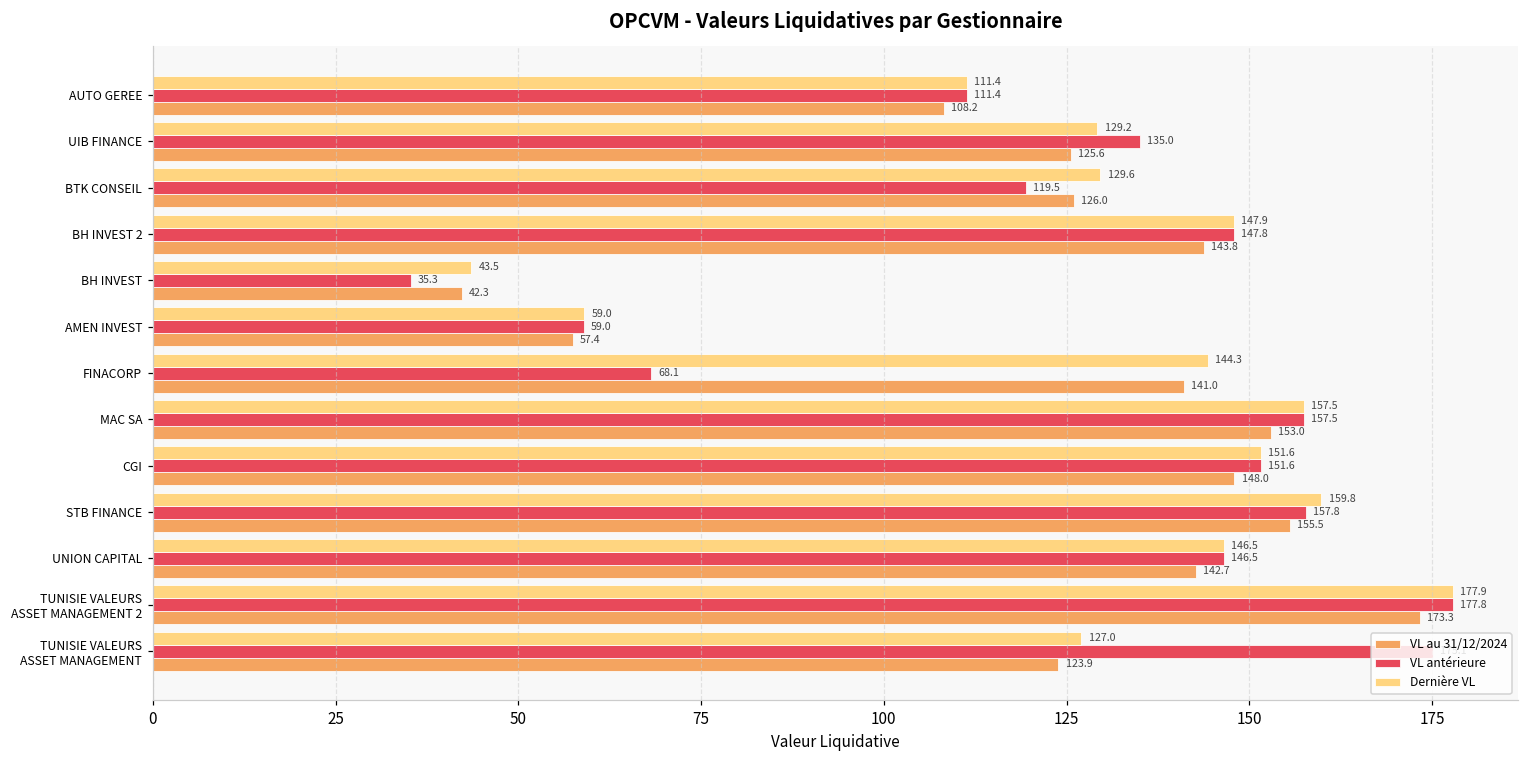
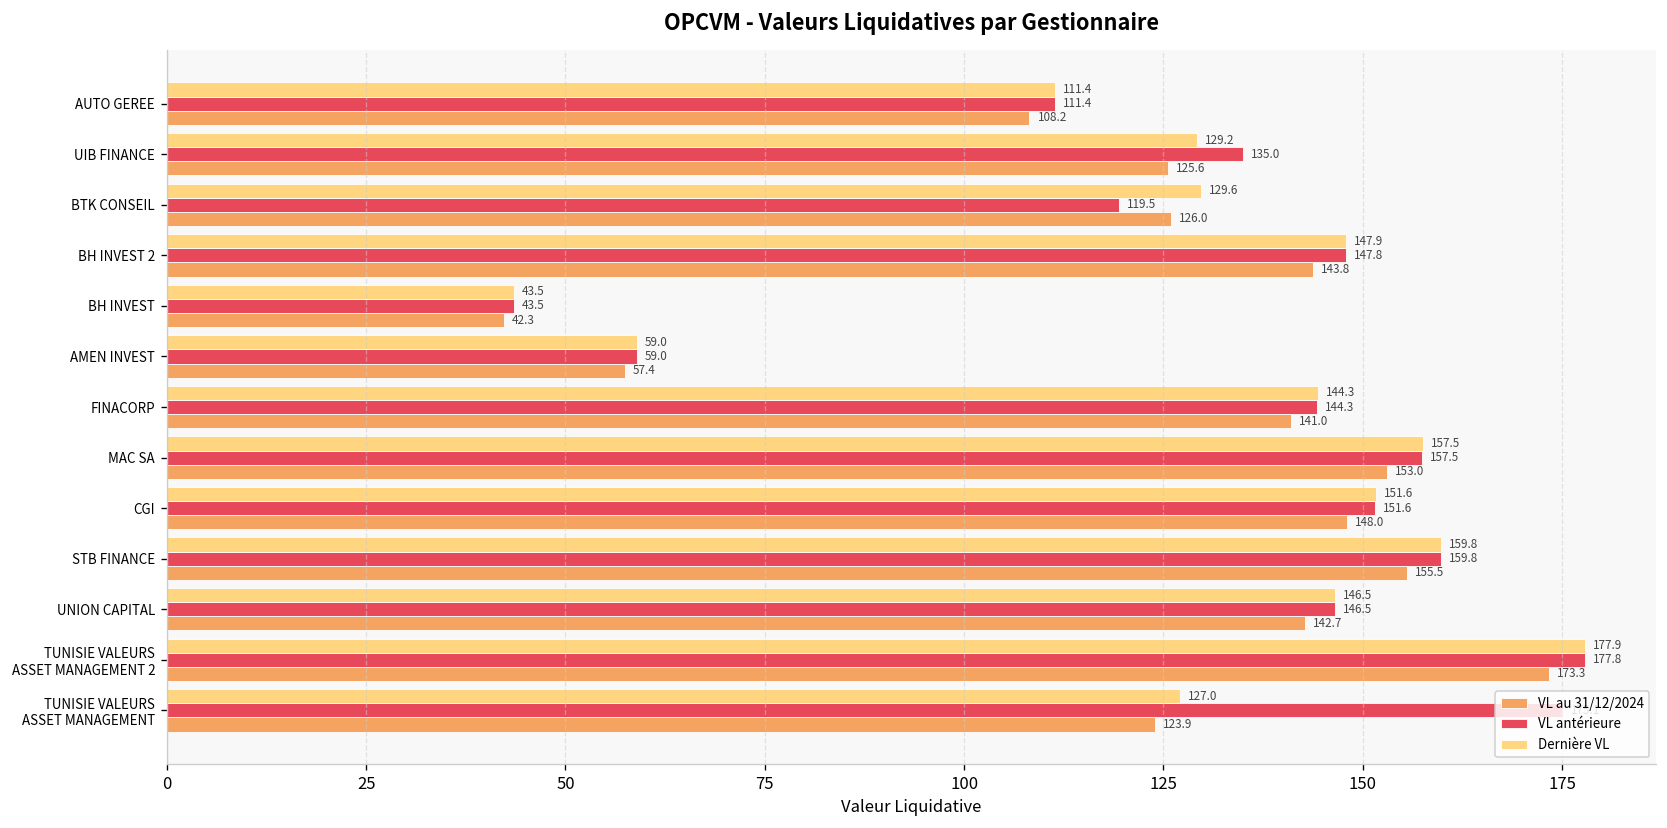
VL antérieure, BH INVEST: 35.3 -> 43.5
VL antérieure, FINACORP: 68.1 -> 144.3
VL antérieure, STB FINANCE: 157.8 -> 159.8
